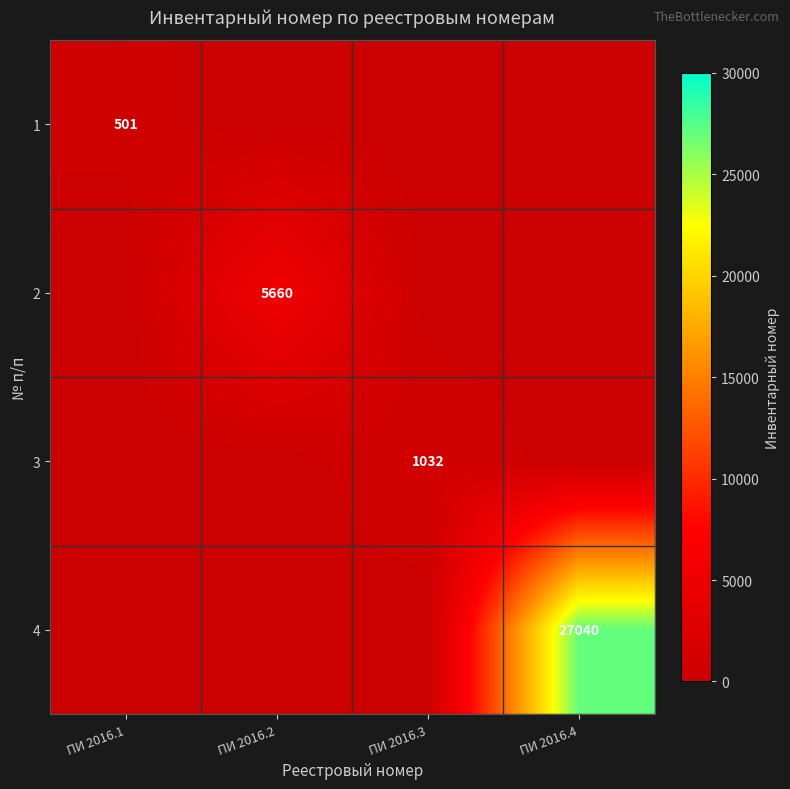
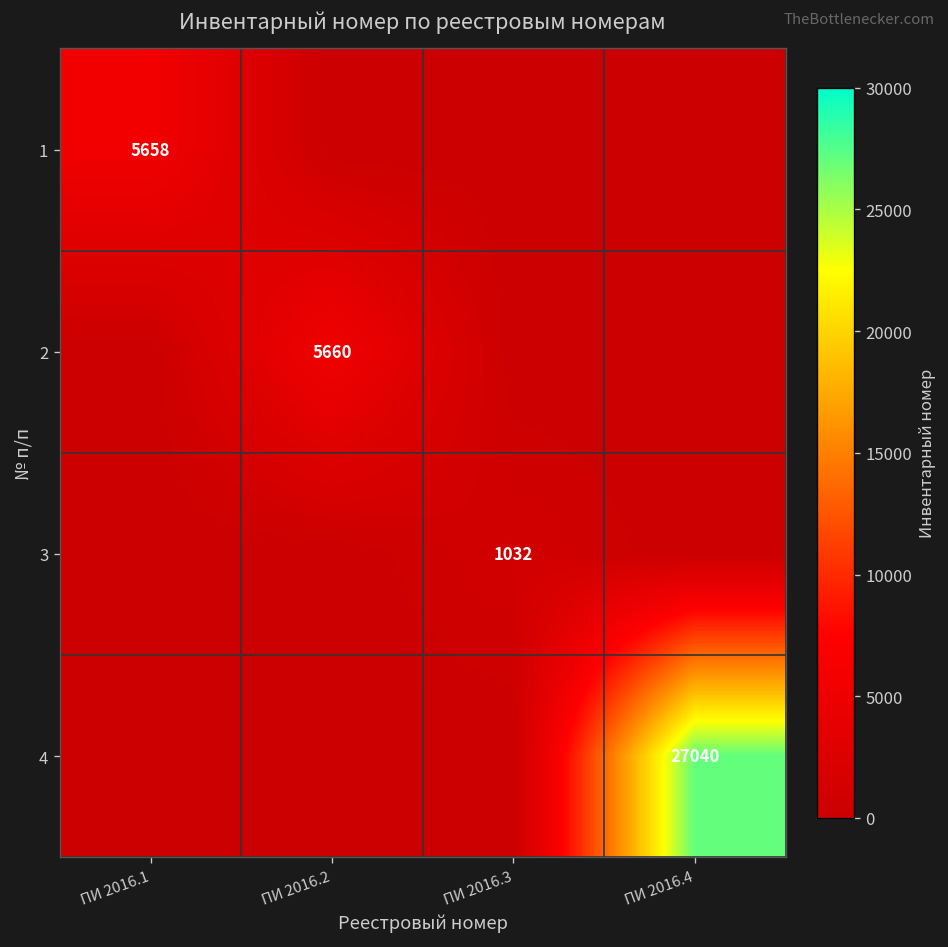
1, ПИ 2016.1: 501 -> 5658
